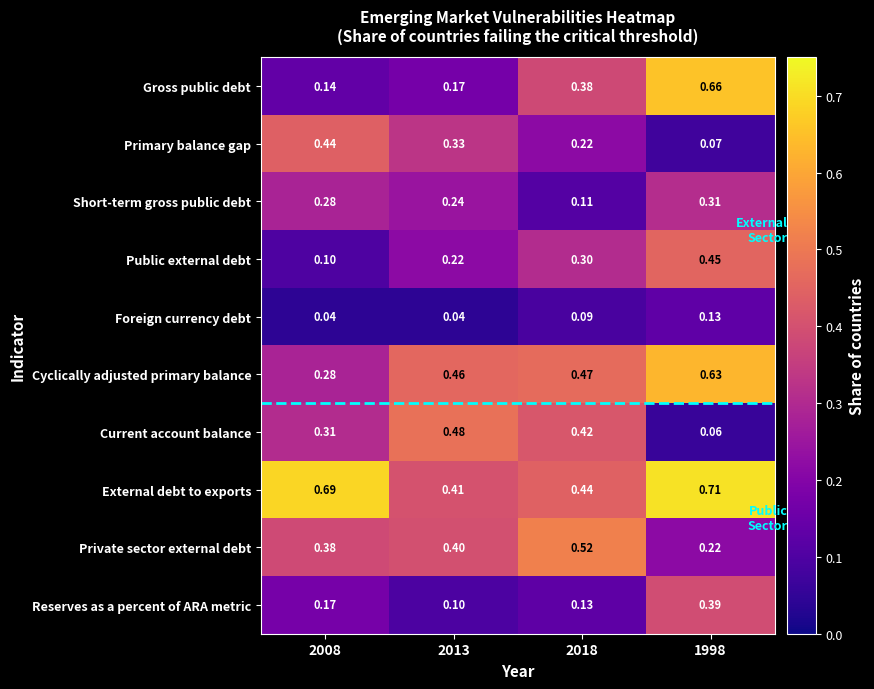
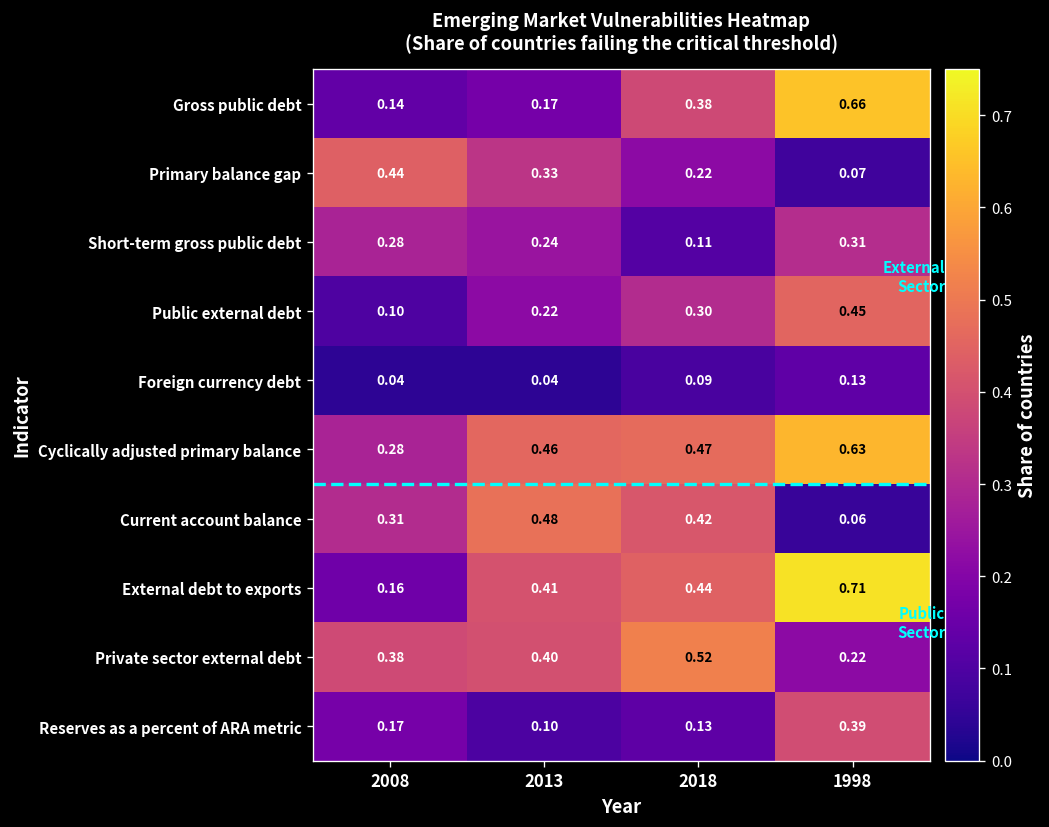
External debt to exports, 2008: 0.69 -> 0.16
